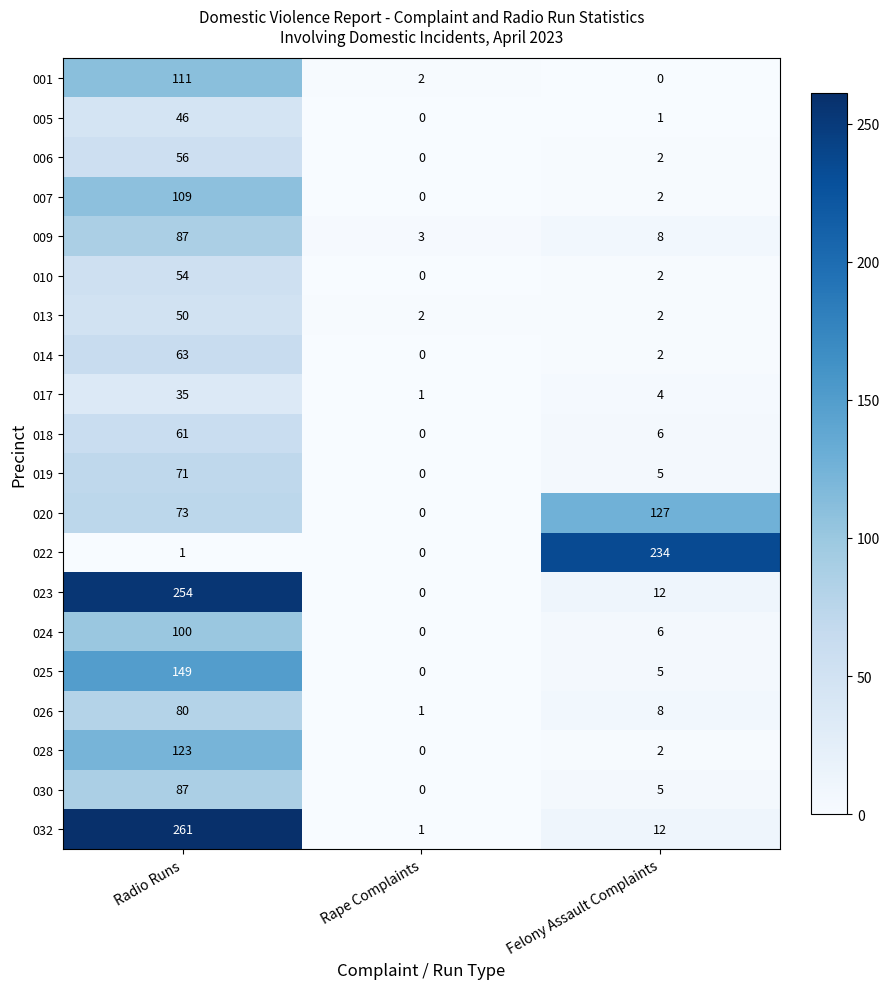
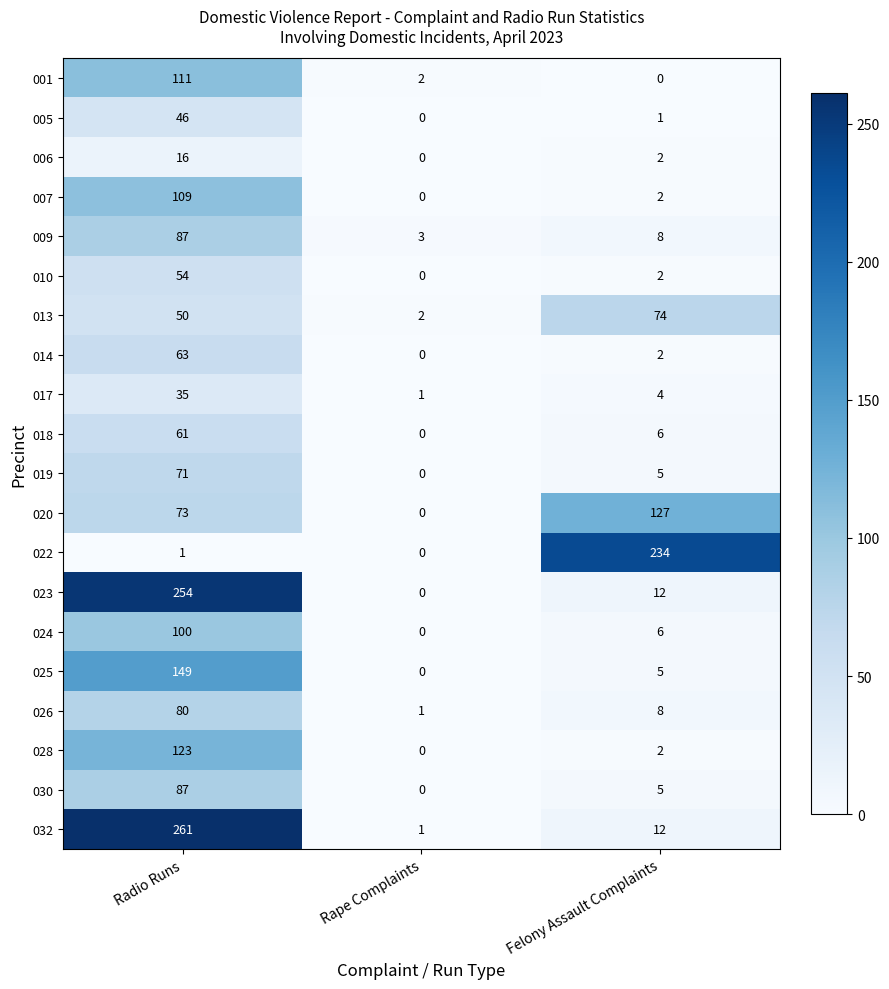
006, Radio Runs: 56 -> 16
013, Felony Assault Complaints: 2 -> 74
